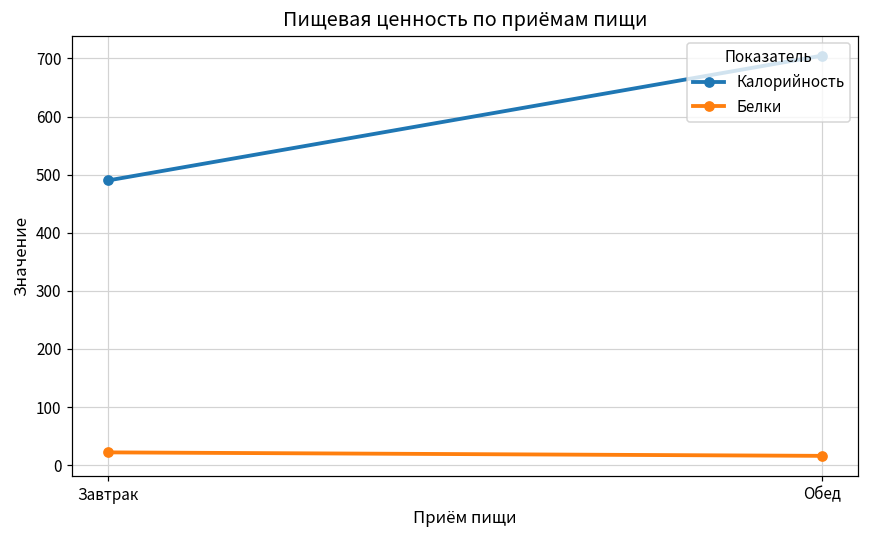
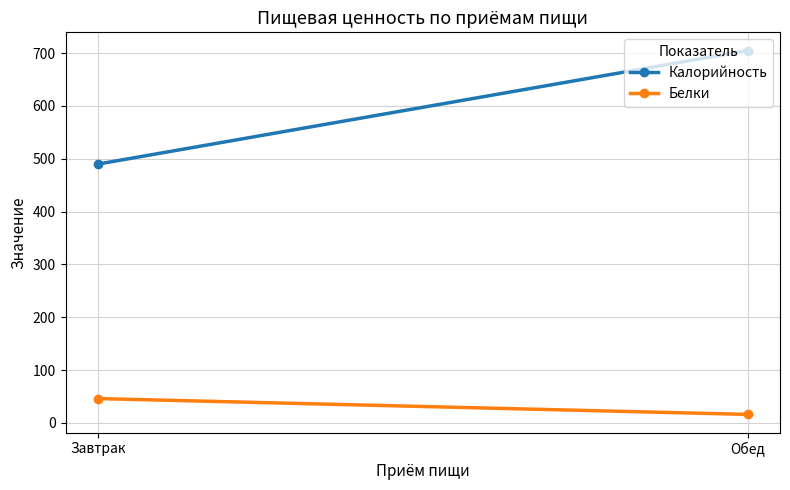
Белки, Завтрак: 20 -> 50
